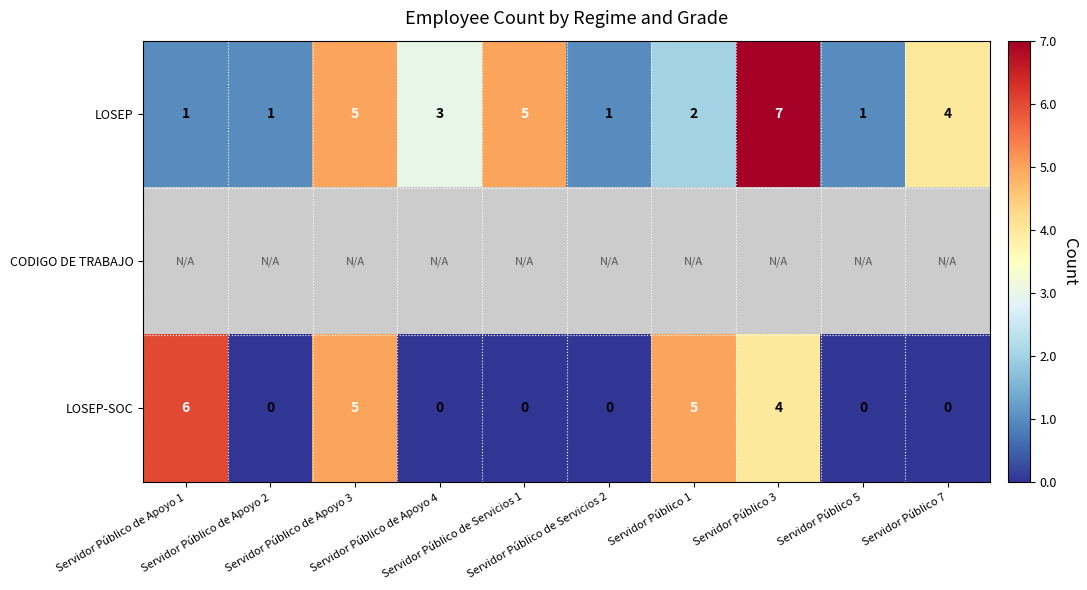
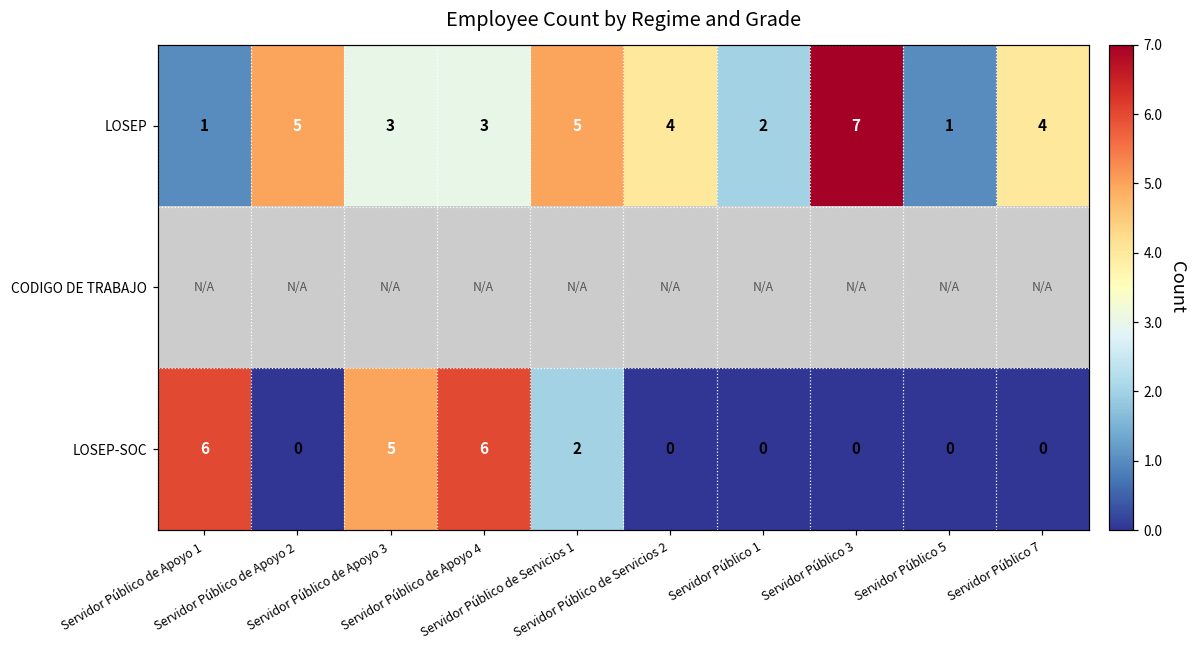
LOSEP, Servidor Público de Apoyo 2: 1 -> 5
LOSEP, Servidor Público de Apoyo 3: 5 -> 3
LOSEP, Servidor Público de Servicios 2: 1 -> 4
LOSEP-SOC, Servidor Público de Apoyo 4: 0 -> 6
LOSEP-SOC, Servidor Público de Servicios 1: 0 -> 2
LOSEP-SOC, Servidor Público 1: 5 -> 0
LOSEP-SOC, Servidor Público 3: 4 -> 0
